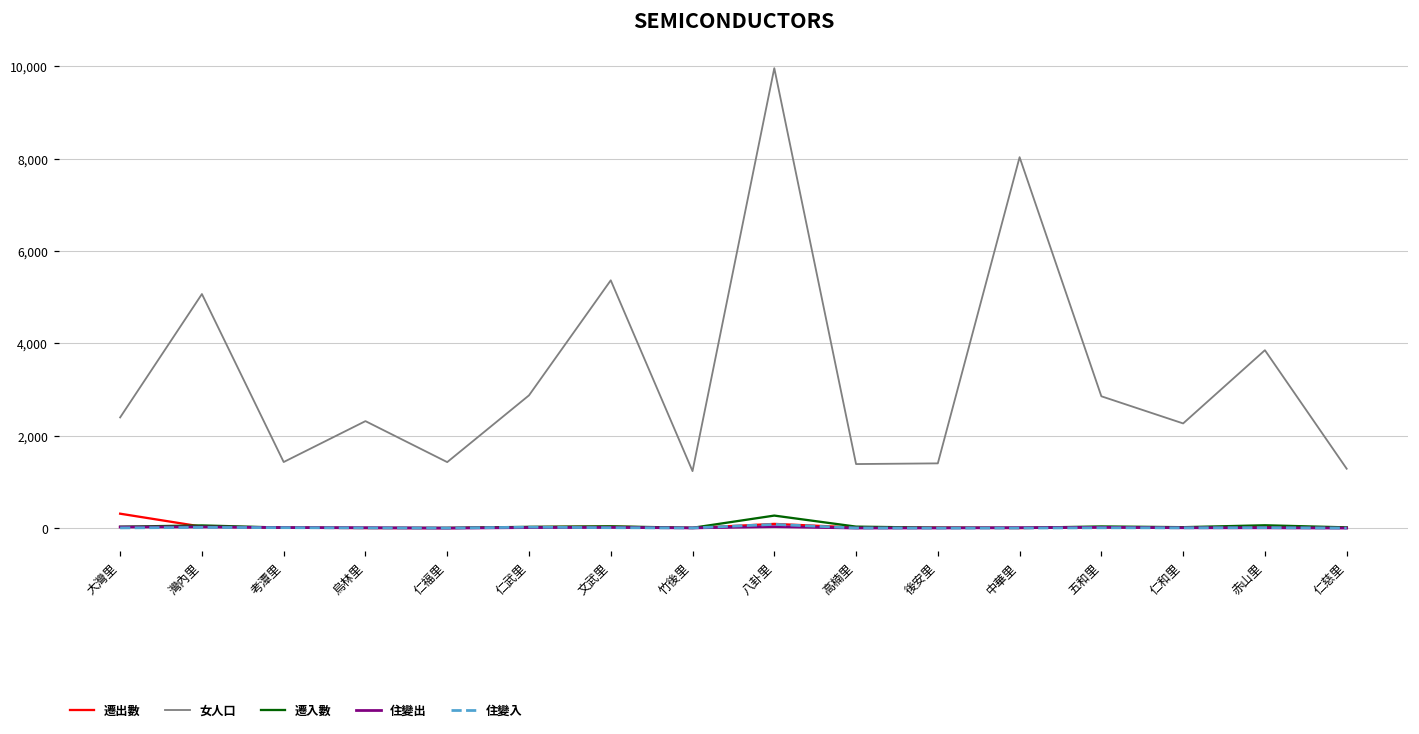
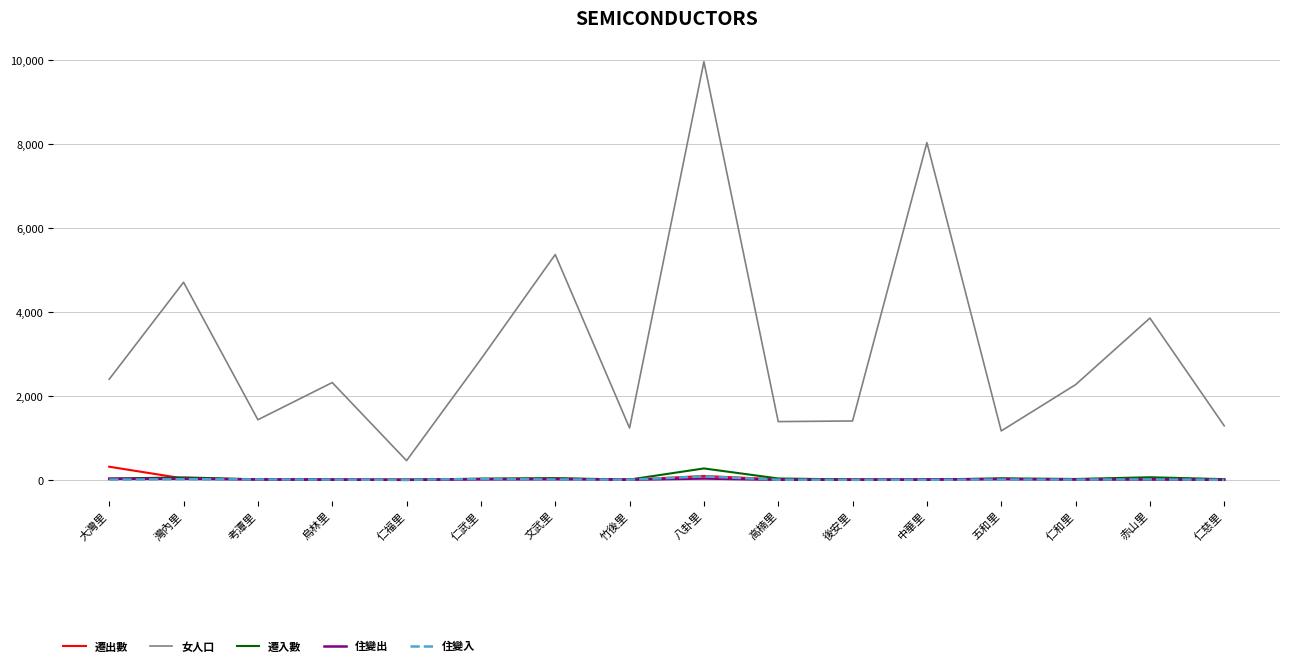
女人口, 灣內里: 5,100 -> 4,700
女人口, 仁福里: 1,400 -> 500
女人口, 五和里: 2,900 -> 1,200
